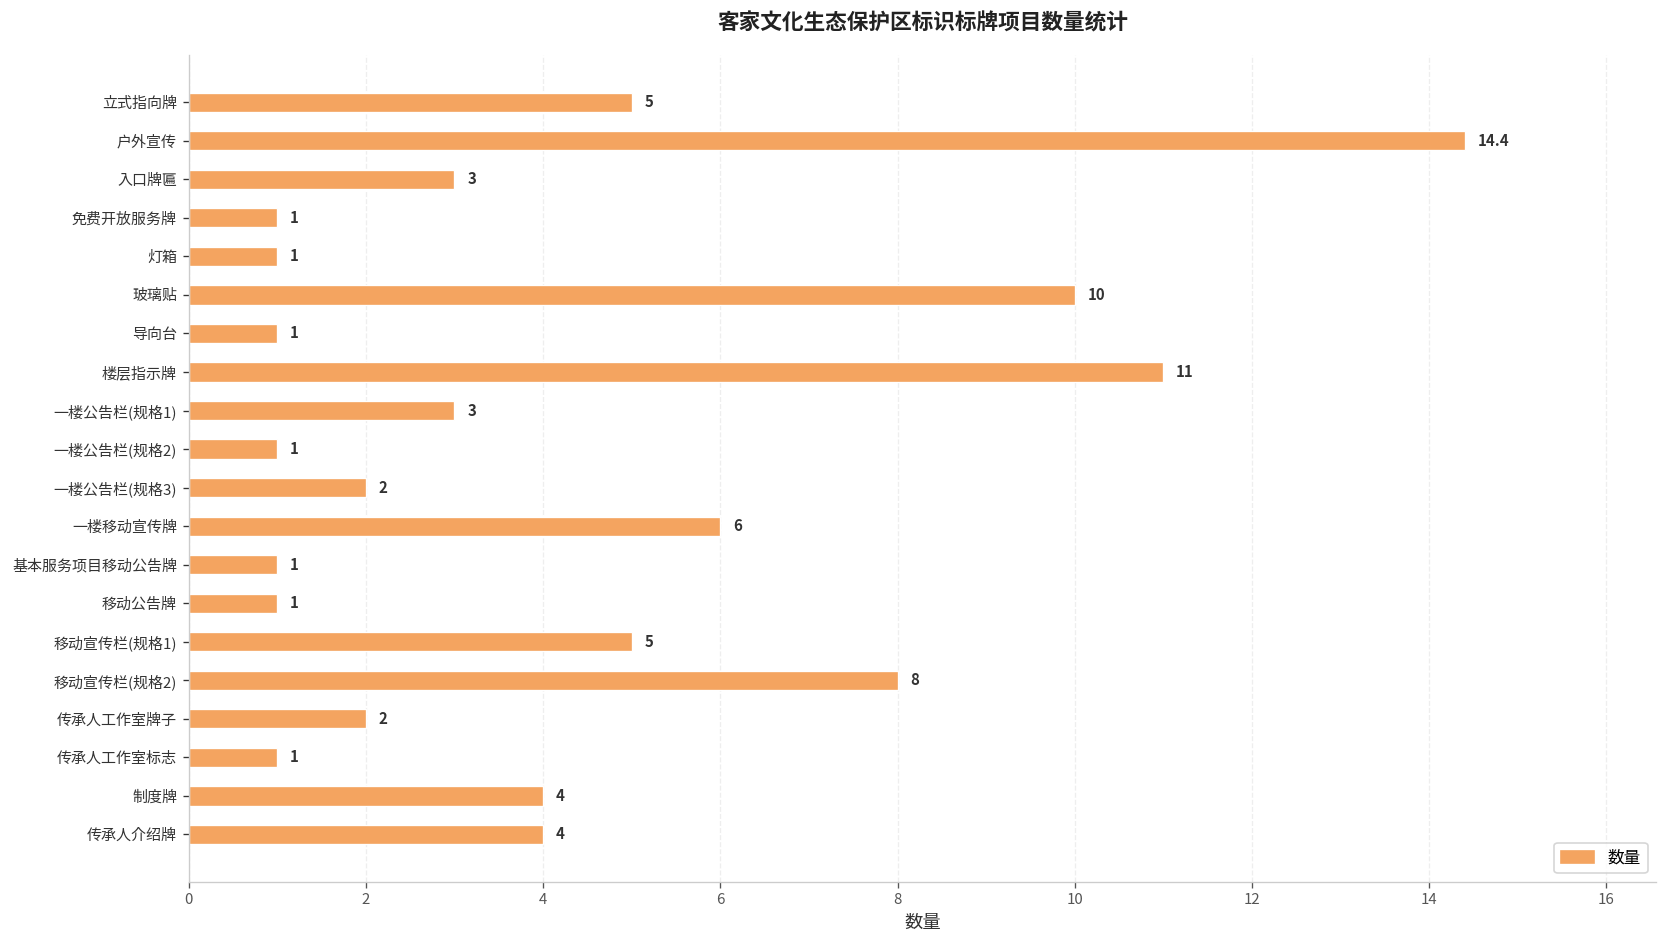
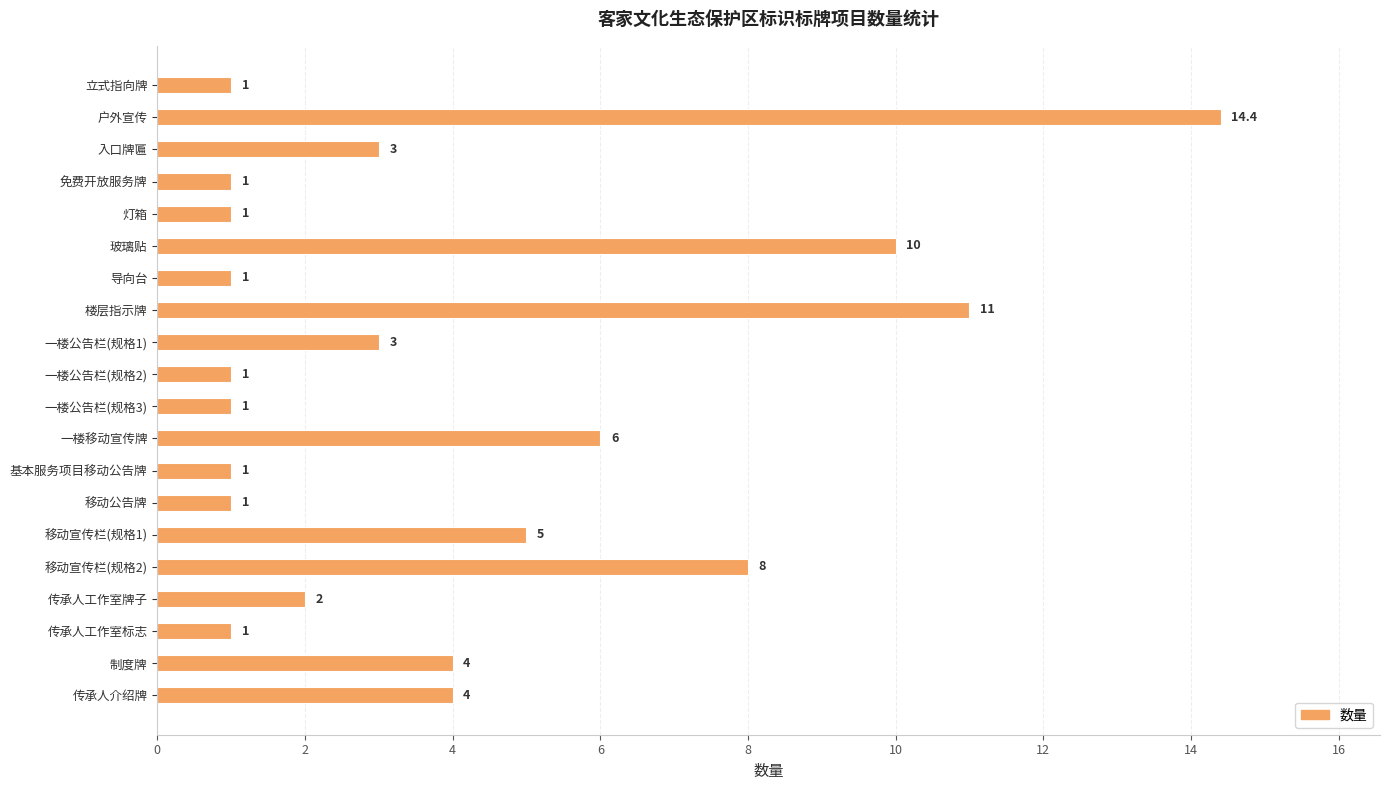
立式指向牌: 5 -> 1
一楼公告栏(规格3): 2 -> 1
